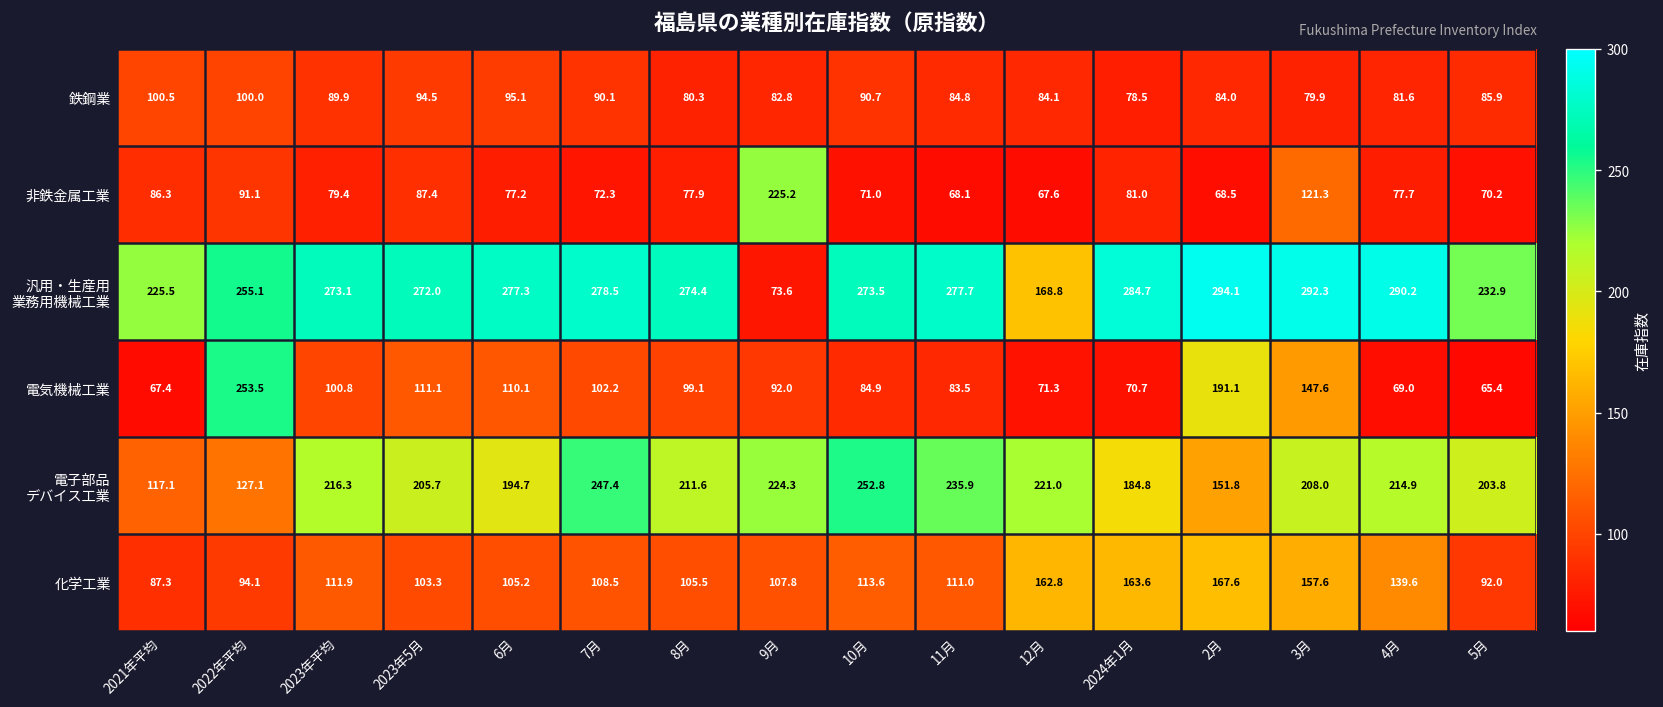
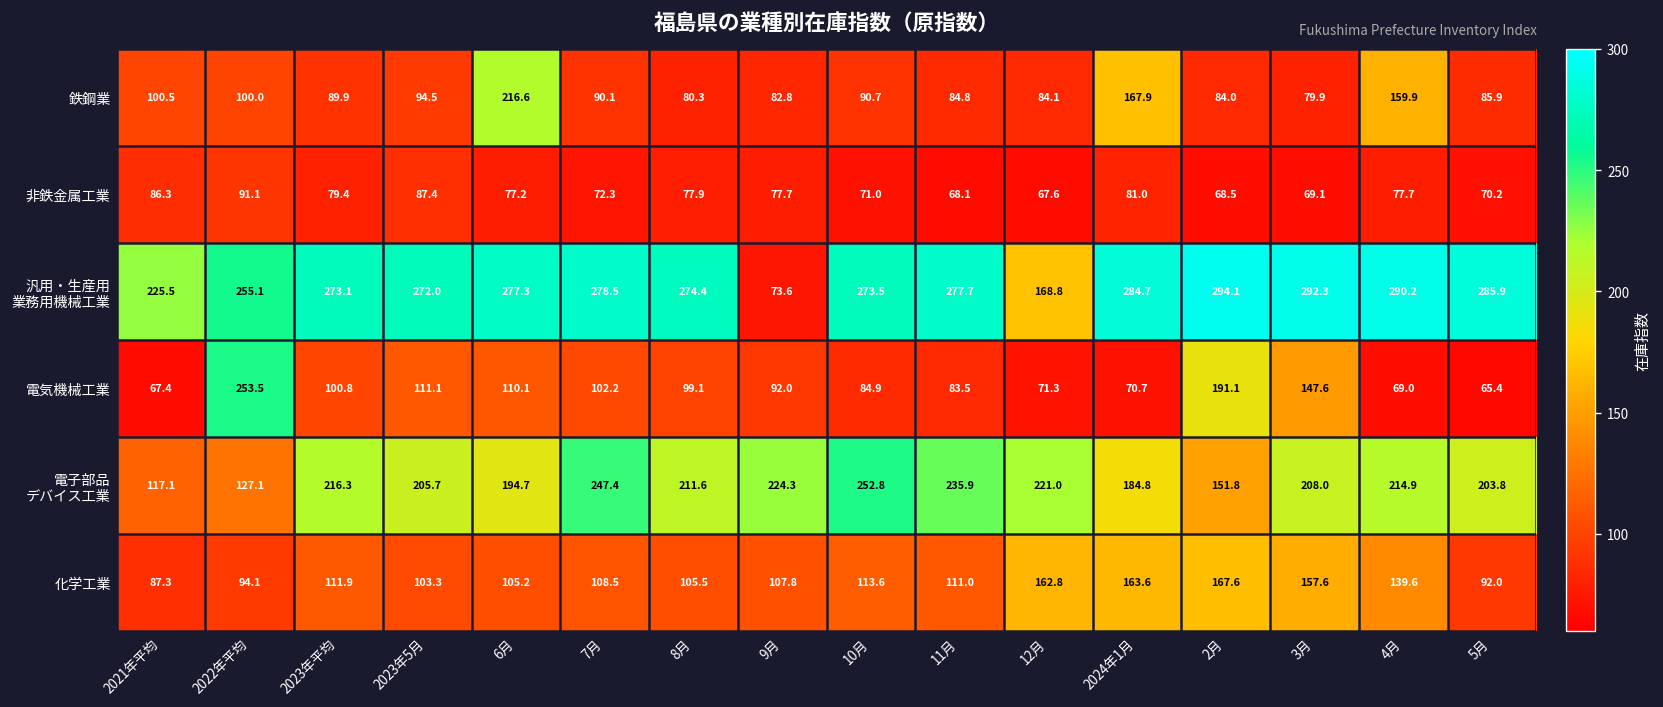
鉄鋼業, 6月: 95.1 -> 216.6
鉄鋼業, 2024年1月: 78.5 -> 167.9
鉄鋼業, 4月: 81.6 -> 159.9
非鉄金属工業, 9月: 225.2 -> 77.7
非鉄金属工業, 3月: 121.3 -> 69.1
汎用・生産用 業務用機械工業, 5月: 232.9 -> 285.9
